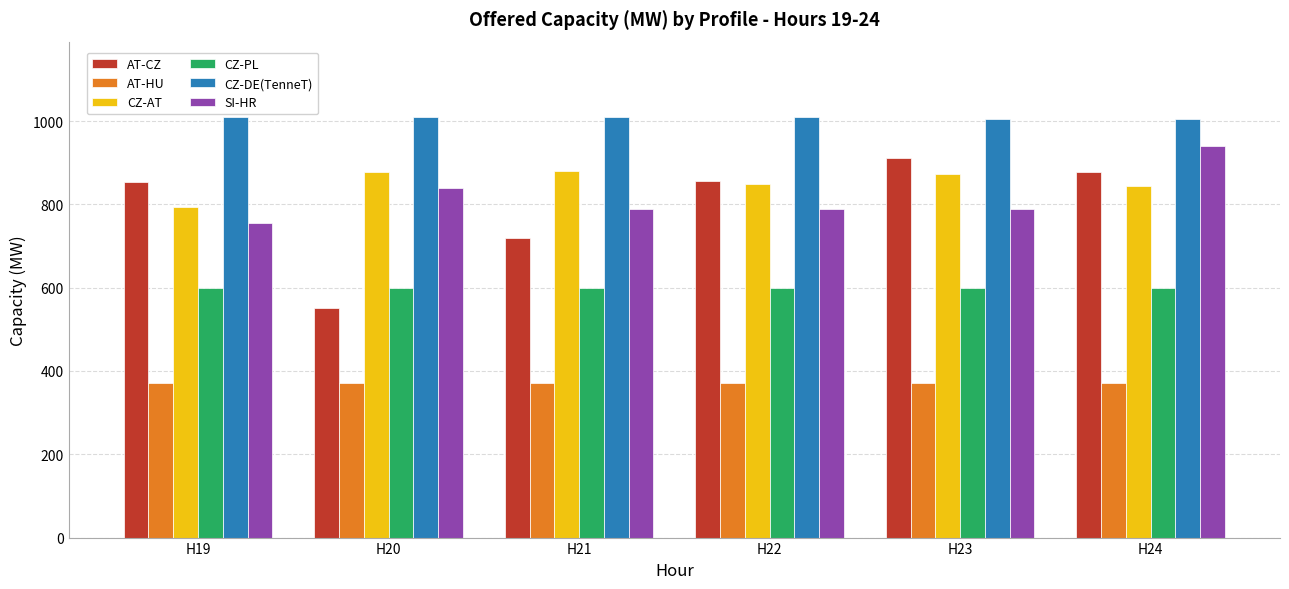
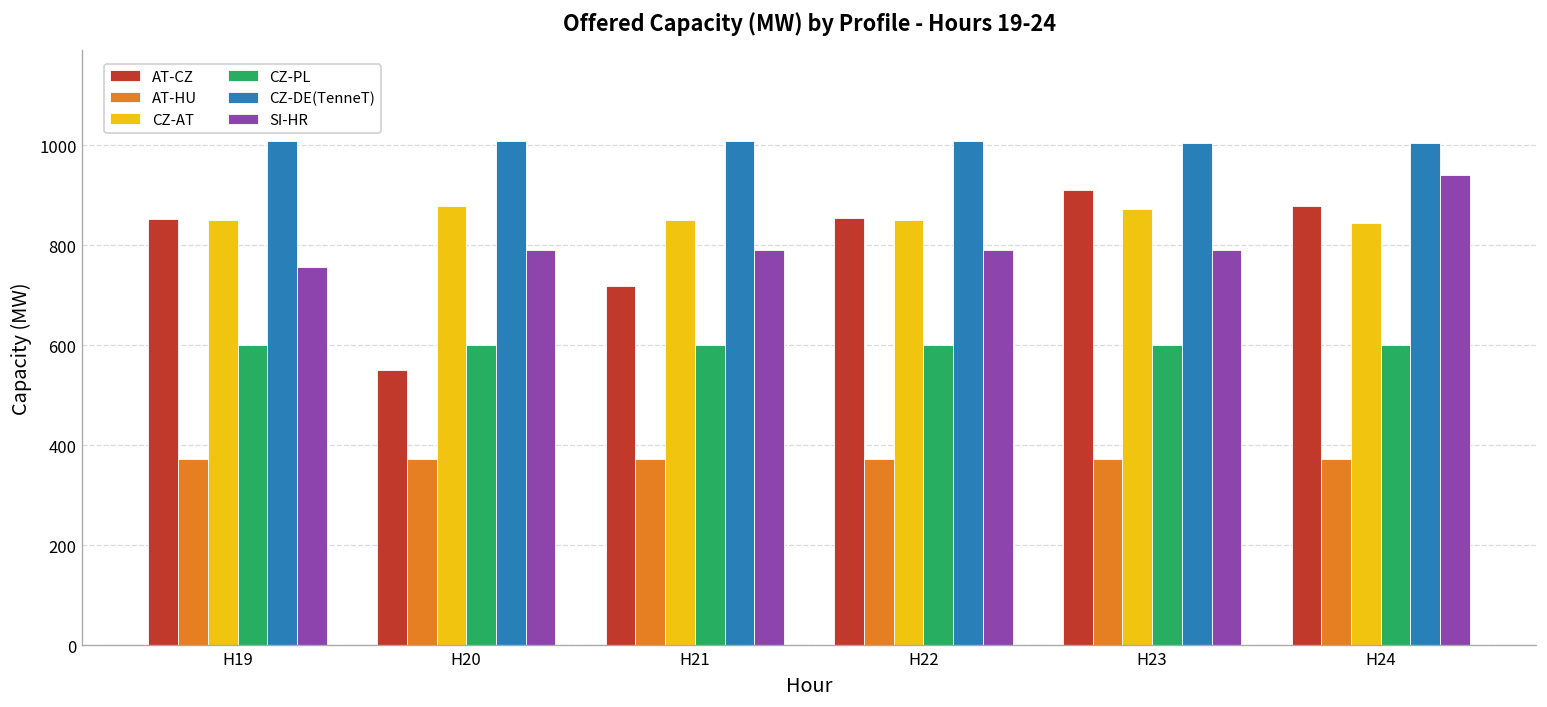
CZ-AT, H19: 790 -> 850
SI-HR, H20: 840 -> 790
CZ-AT, H21: 880 -> 850
